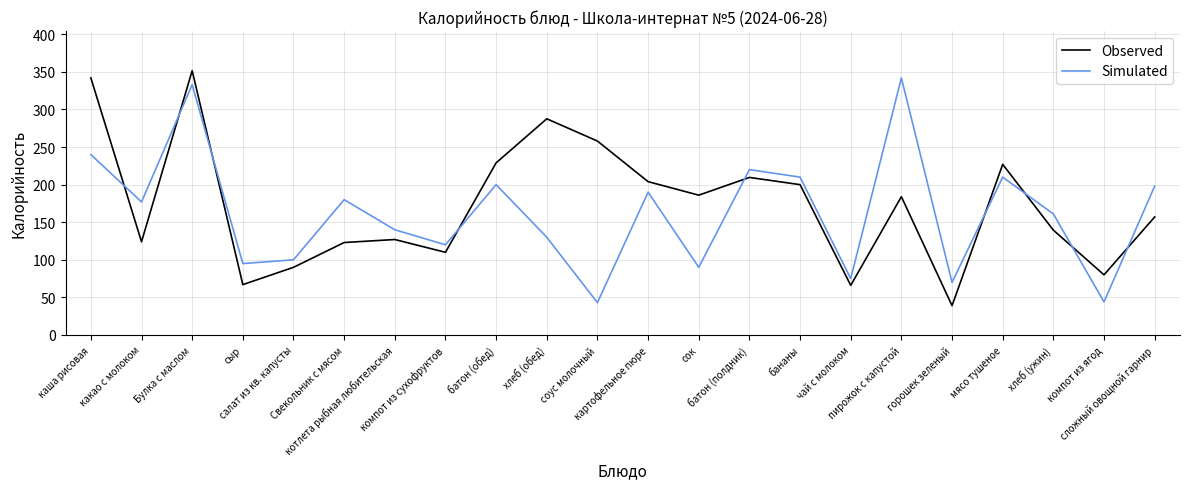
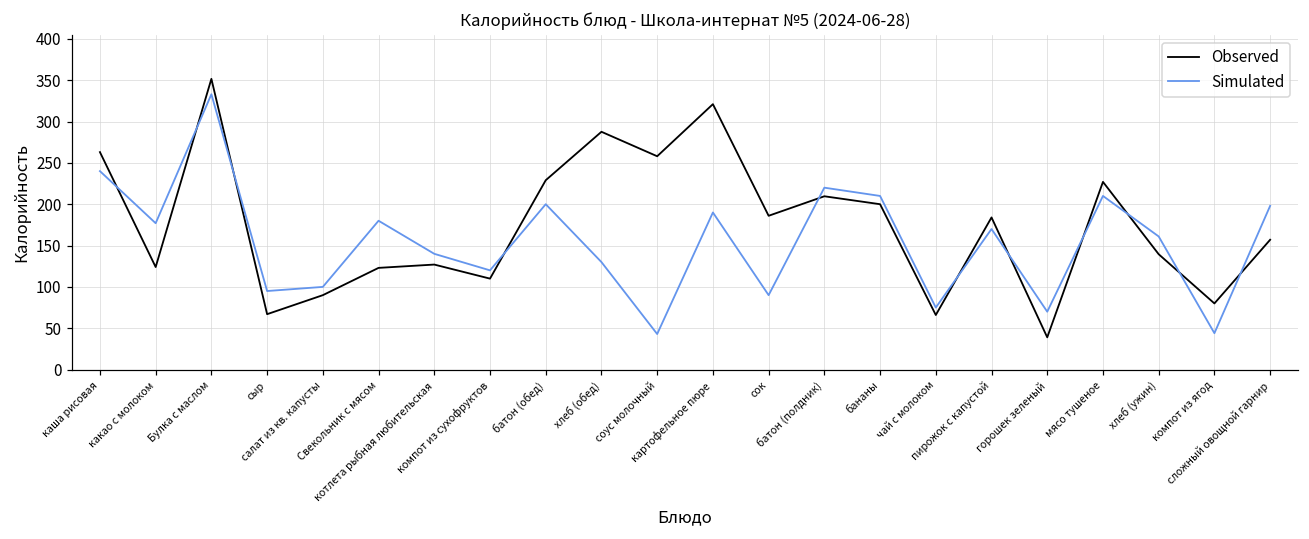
Observed, каша рисовая: 340 -> 260
Observed, картофельное пюре: 200 -> 320
Simulated, пирожок с капустой: 340 -> 170
